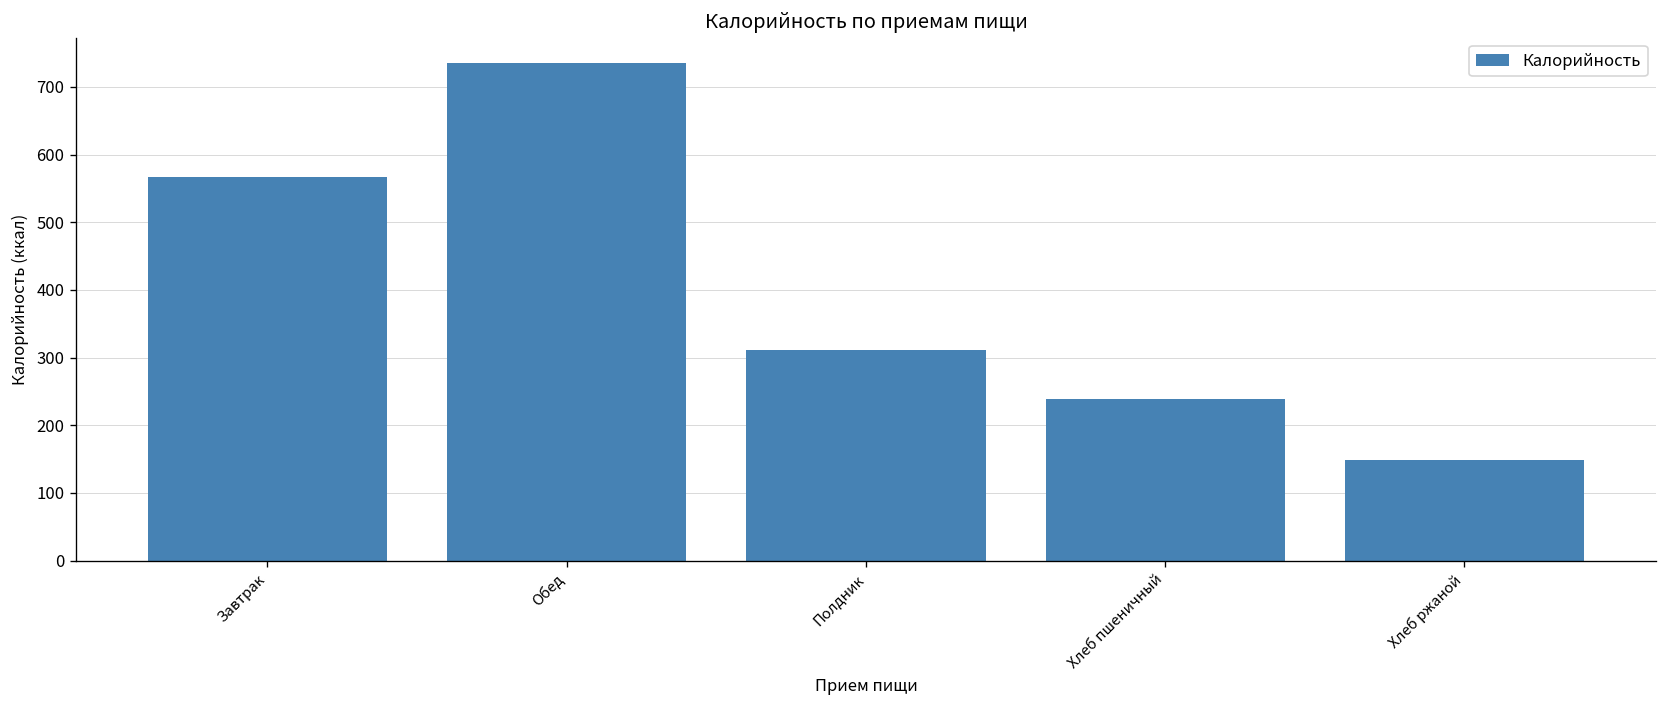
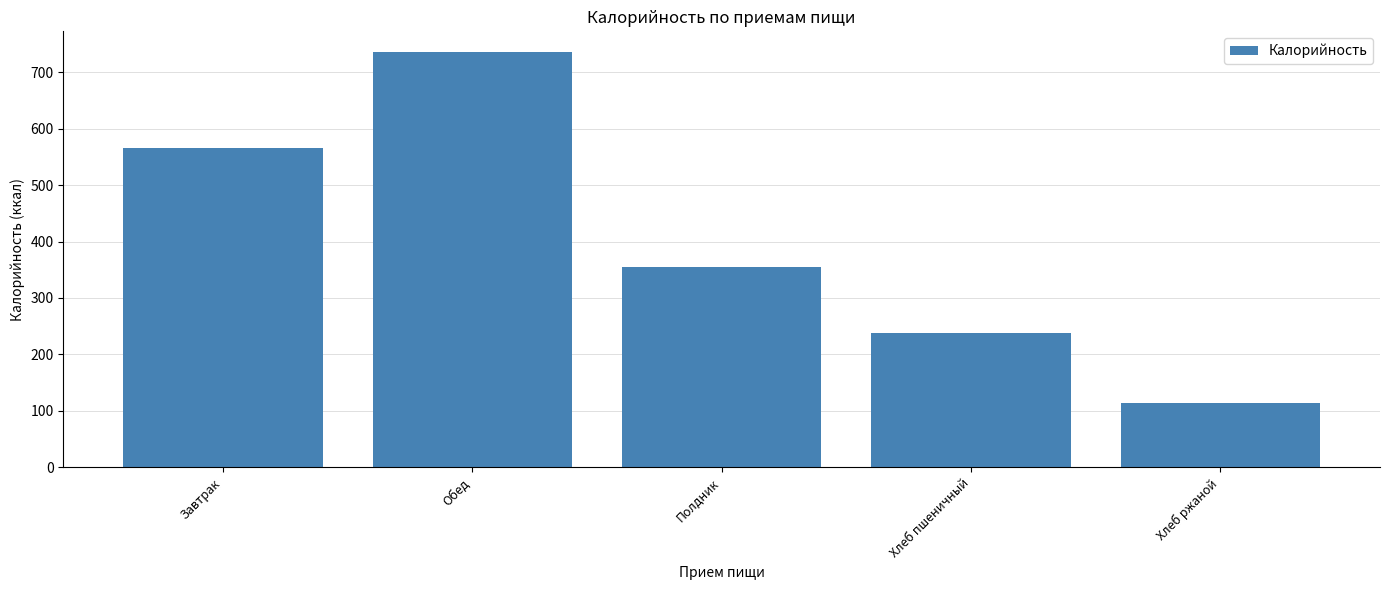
Полдник: 310 -> 360
Хлеб ржаной: 150 -> 110
